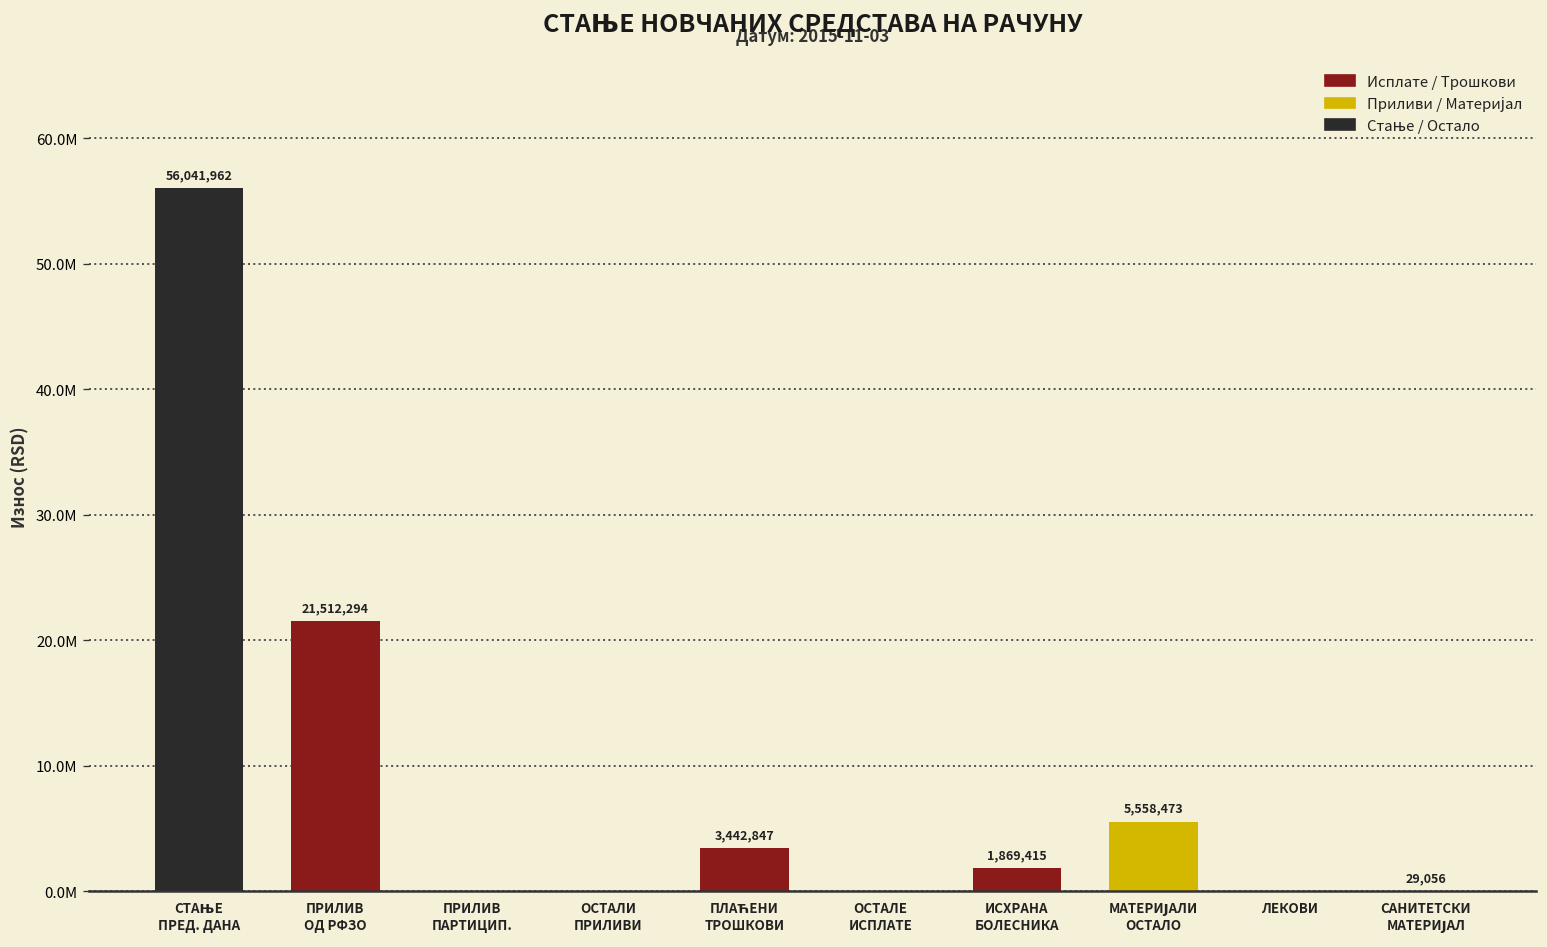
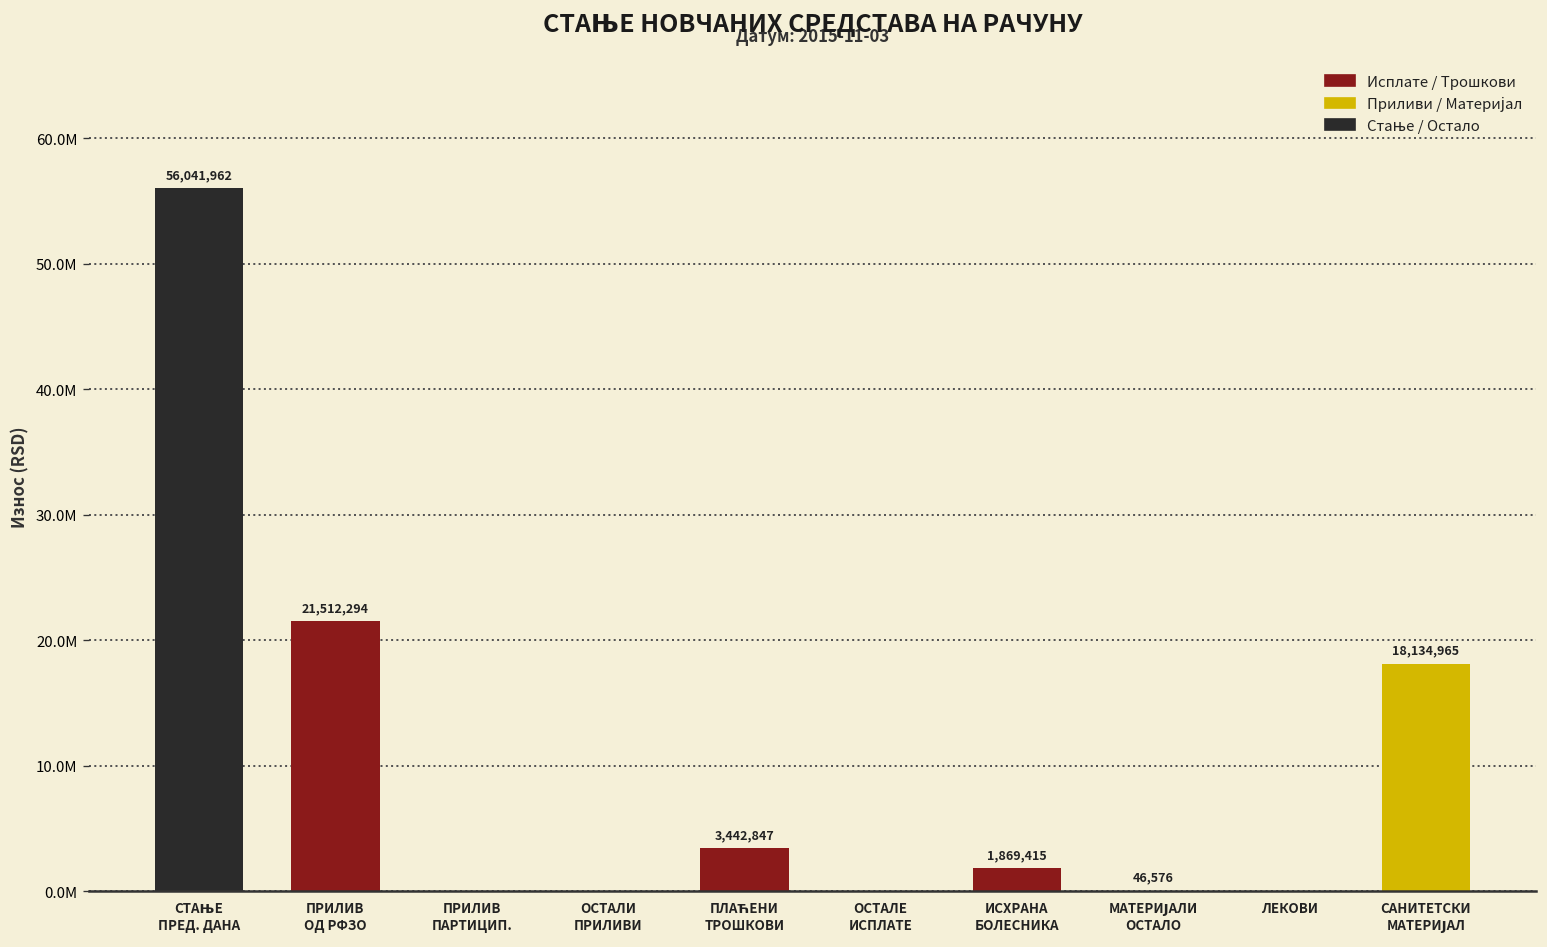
МАТЕРИЈАЛИ ОСТАЛО: 5,558,473 -> 46,576
САНИТЕТСКИ МАТЕРИЈАЛ: 29,056 -> 18,134,965
